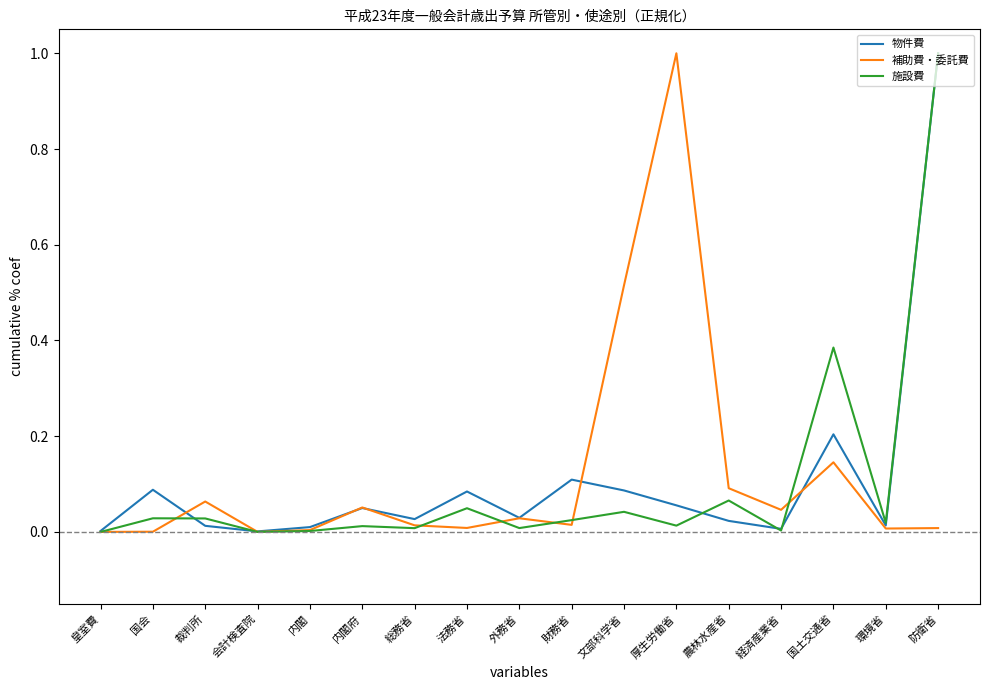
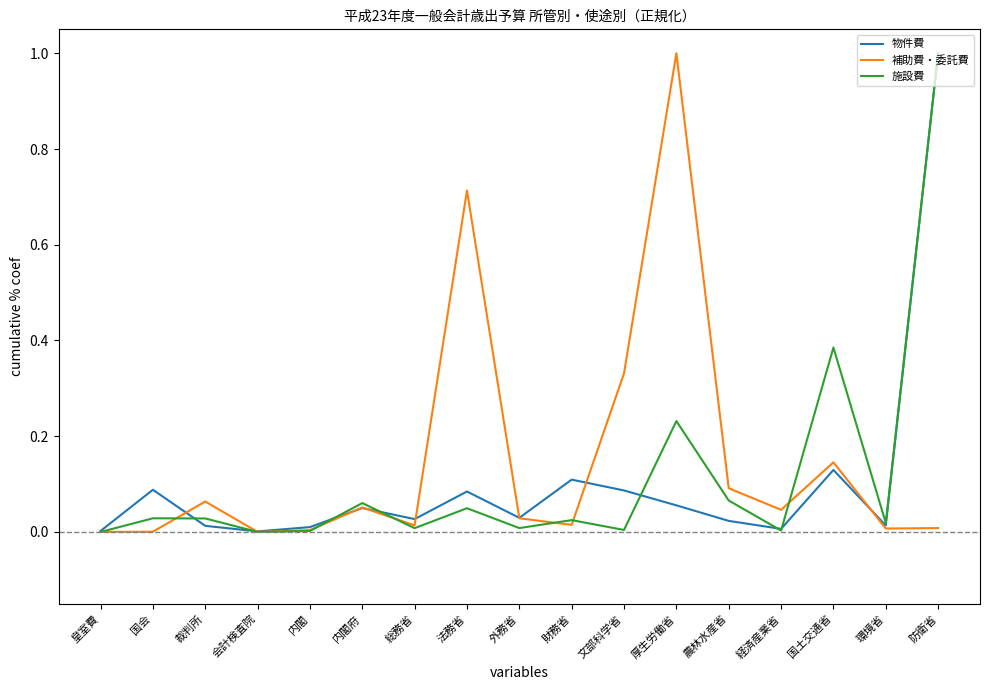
施設費, 内閣府: 0.01 -> 0.06
補助費・委託費, 法務省: 0.01 -> 0.71
補助費・委託費, 文部科学省: 0.52 -> 0.33
施設費, 文部科学省: 0.04 -> 0.00
施設費, 厚生労働省: 0.01 -> 0.23
物件費, 国土交通省: 0.20 -> 0.13
